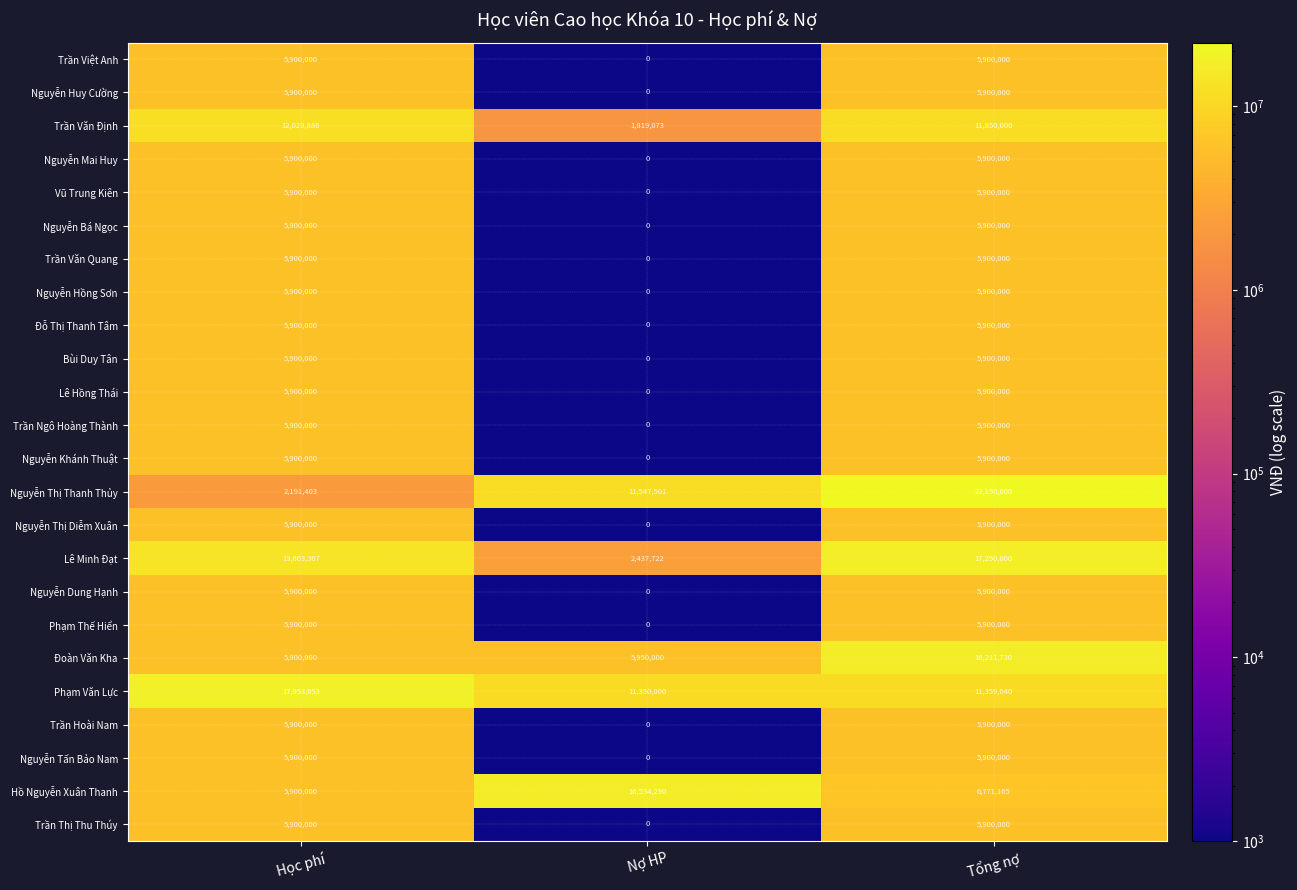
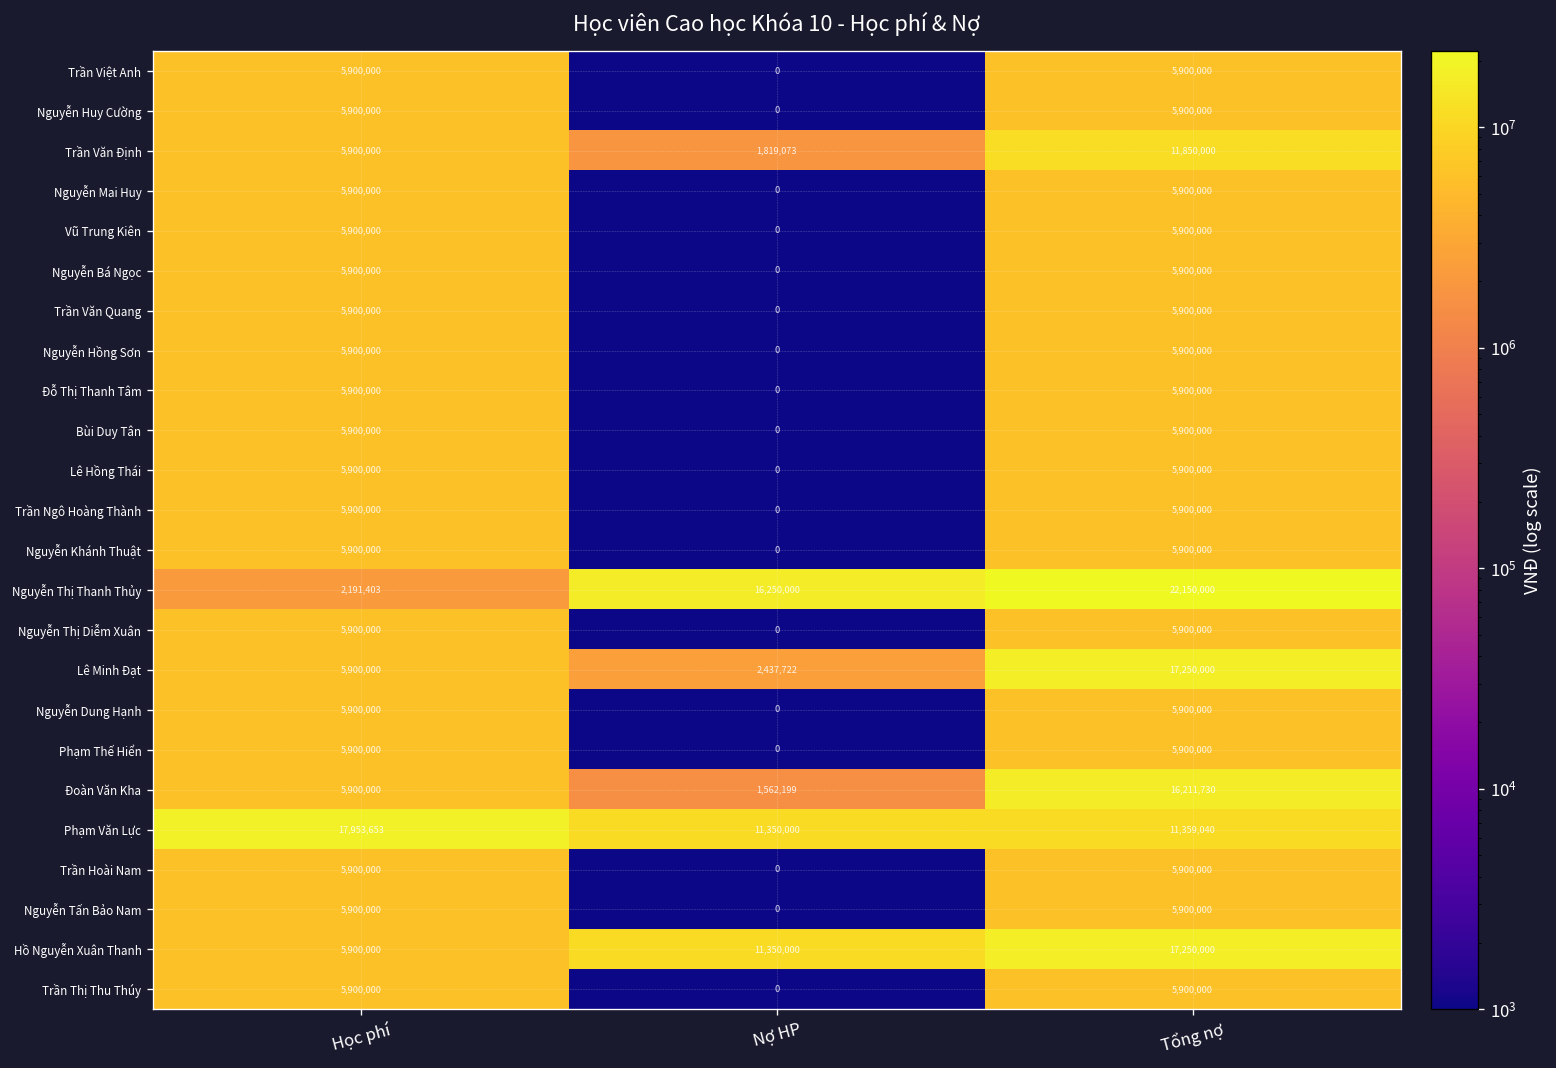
Trần Văn Định, Học phí: 12,029,886 -> 5,900,000
Nguyễn Thị Thanh Thủy, Nợ HP: 11,547,501 -> 16,250,000
Lê Minh Đạt, Học phí: 13,663,367 -> 5,900,000
Đoàn Văn Kha, Nợ HP: 5,950,000 -> 1,562,199
Hồ Nguyễn Xuân Thanh, Nợ HP: 16,534,290 -> 11,350,000
Hồ Nguyễn Xuân Thanh, Tổng nợ: 6,771,165 -> 17,250,000
